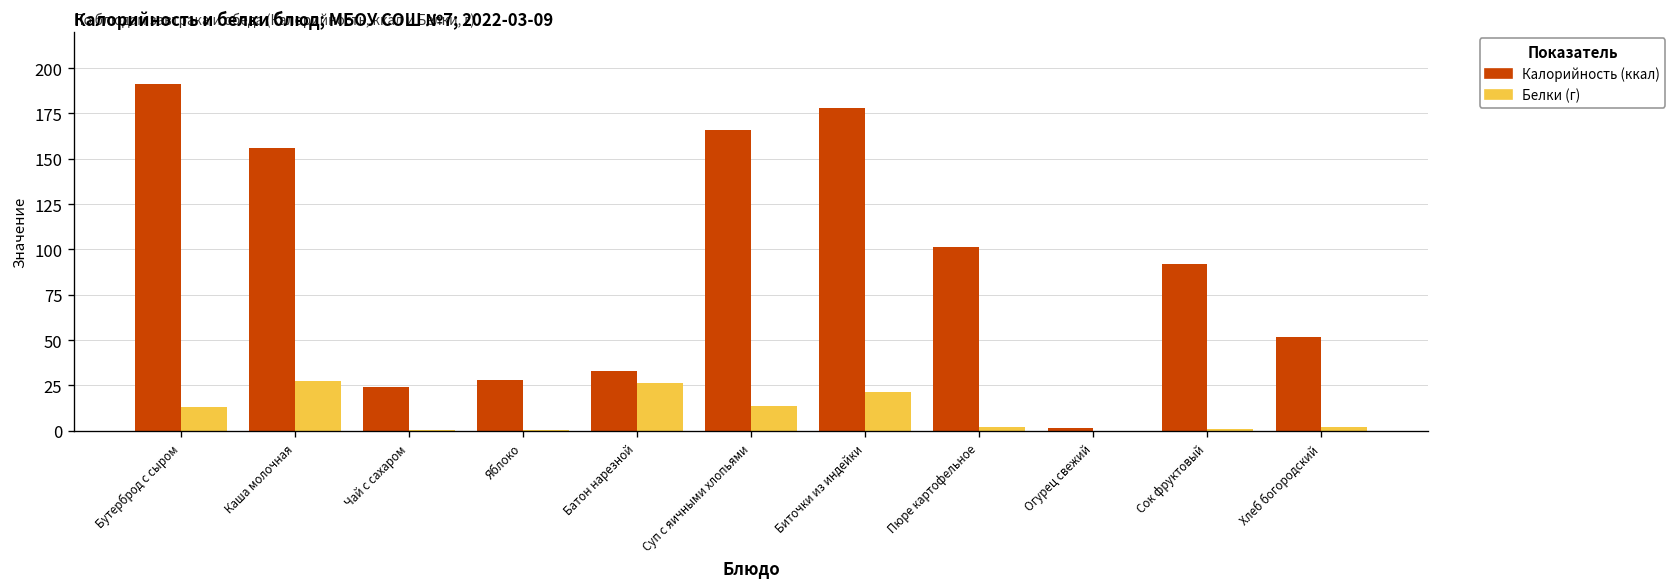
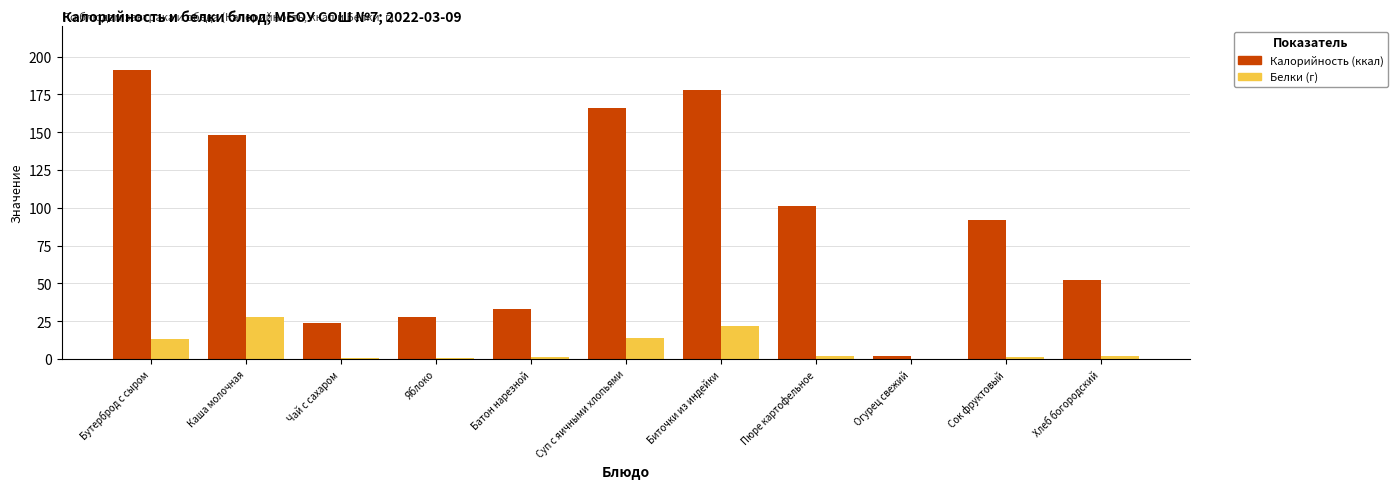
Калорийность (ккал), Каша молочная: 156 -> 148
Белки (г), Батон нарезной: 26 -> 1
